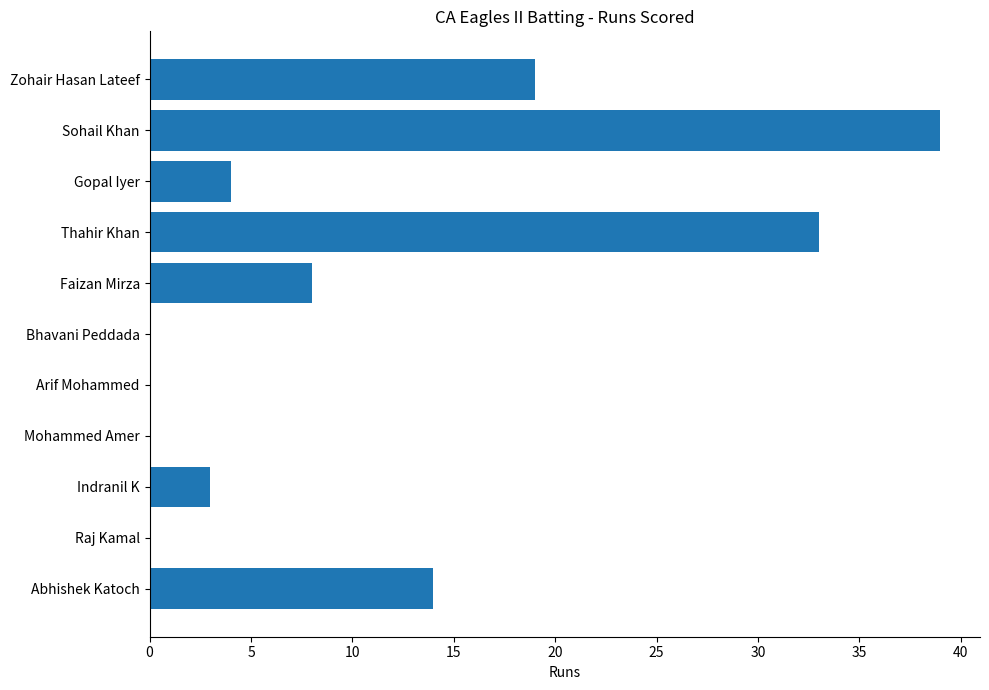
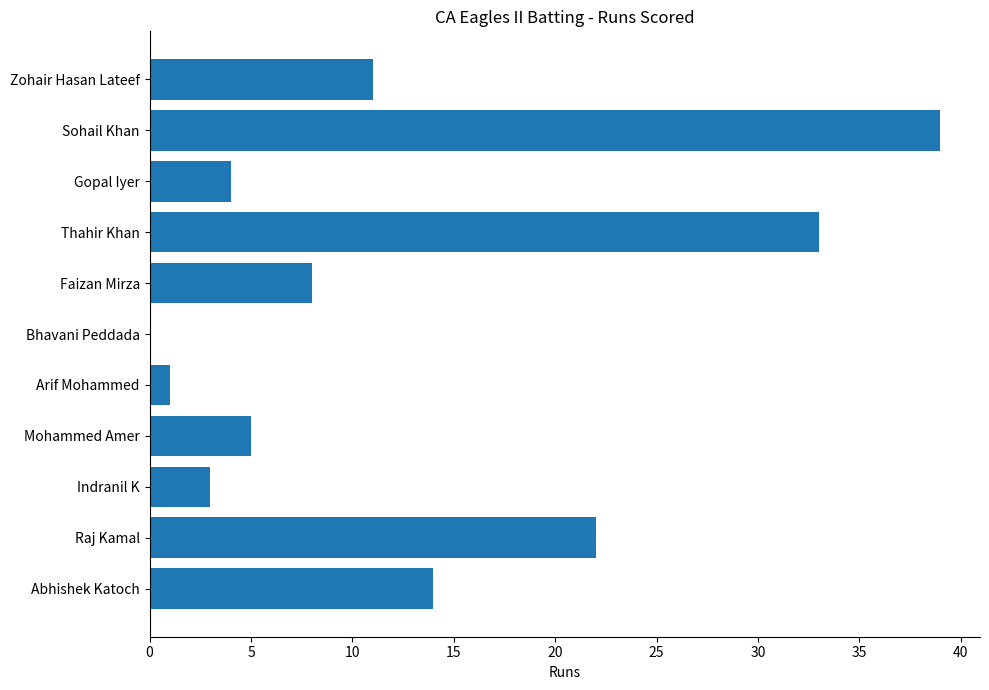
Zohair Hasan Lateef: 19 -> 11
Arif Mohammed: 0 -> 1
Mohammed Amer: 0 -> 5
Raj Kamal: 0 -> 22
